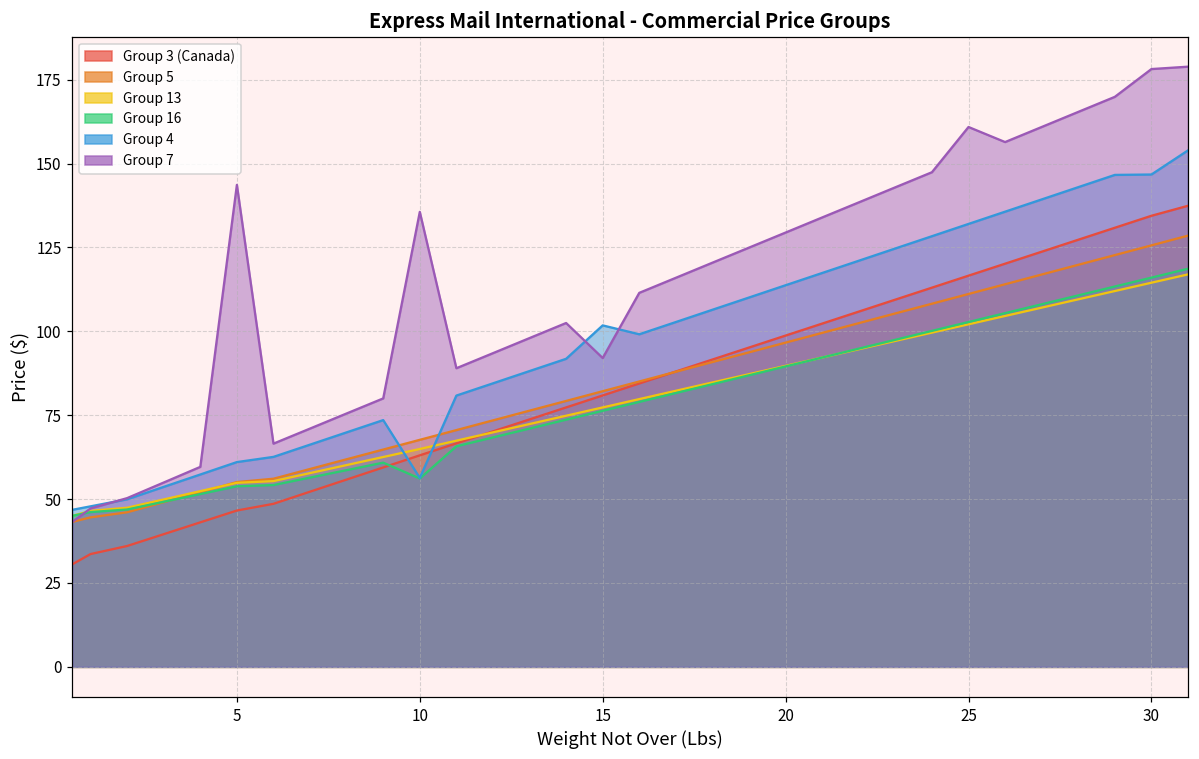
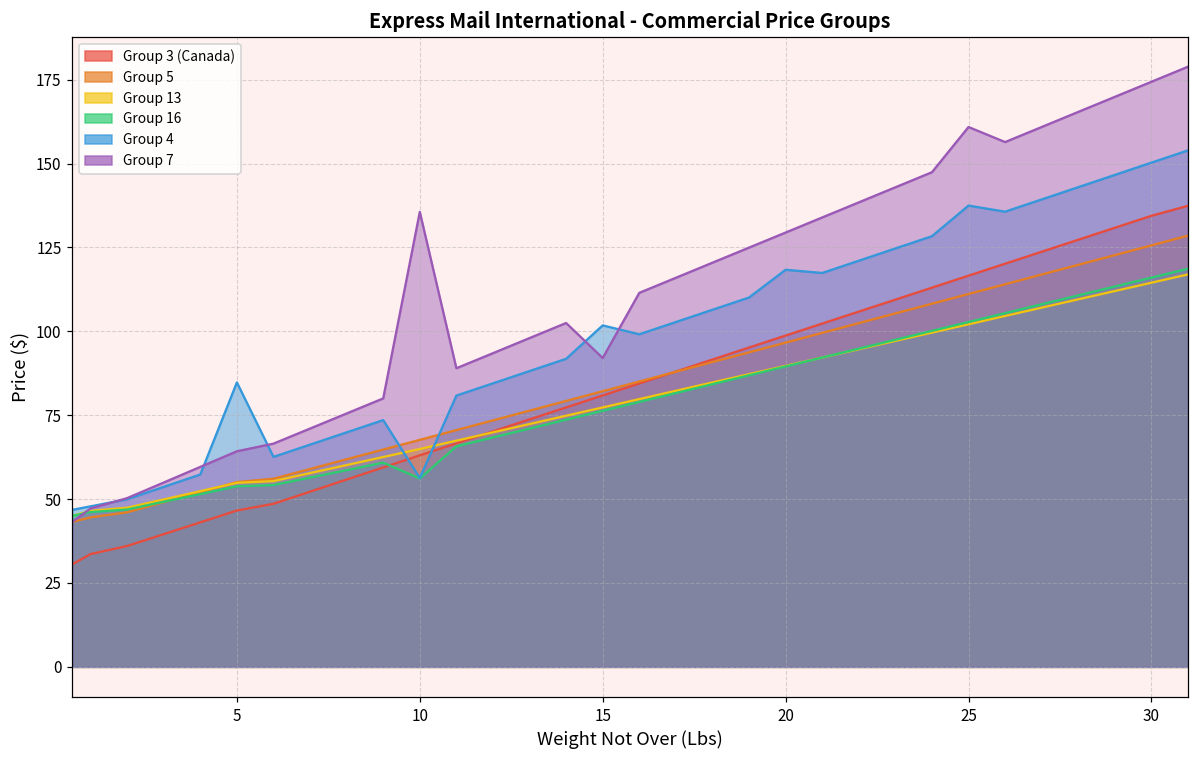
Group 4, 5: 61 -> 85
Group 7, 5: 144 -> 64
Group 4, 20: 114 -> 118
Group 4, 25: 132 -> 137
Group 4, 30: 147 -> 150
Group 7, 30: 178 -> 174
